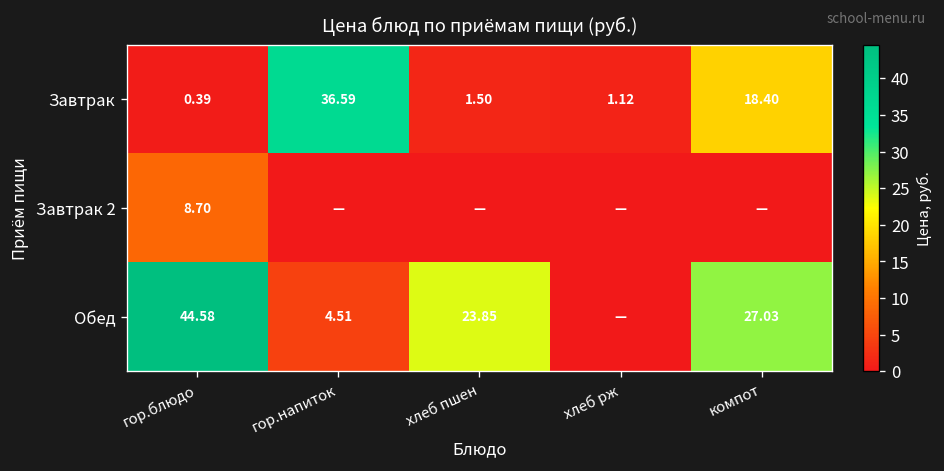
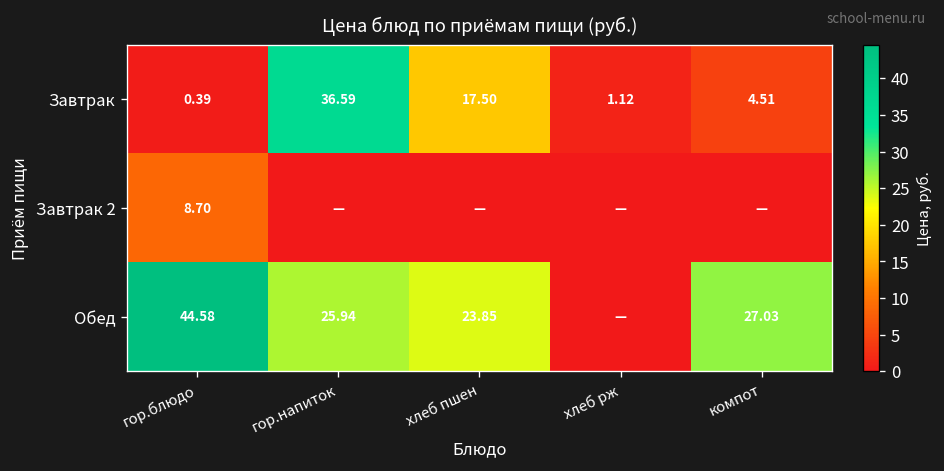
Завтрак, хлеб пшен: 1.50 -> 17.50
Завтрак, компот: 18.40 -> 4.51
Обед, гор.напиток: 4.51 -> 25.94
